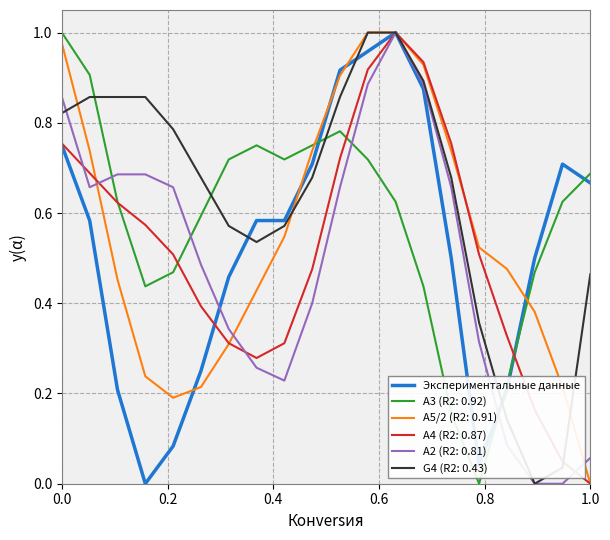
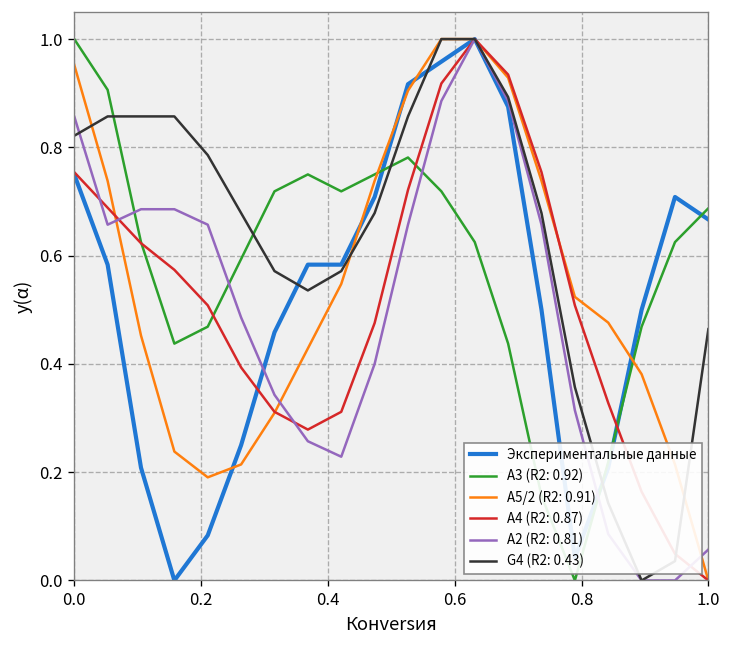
A5/2 (R2: 0.91), 0.0: 0.98 -> 0.95
